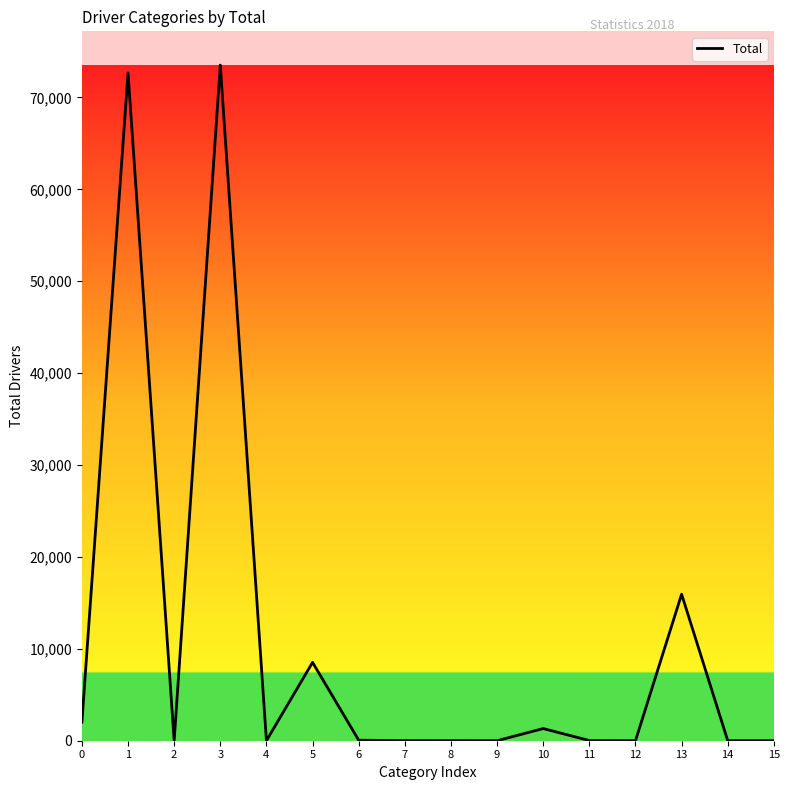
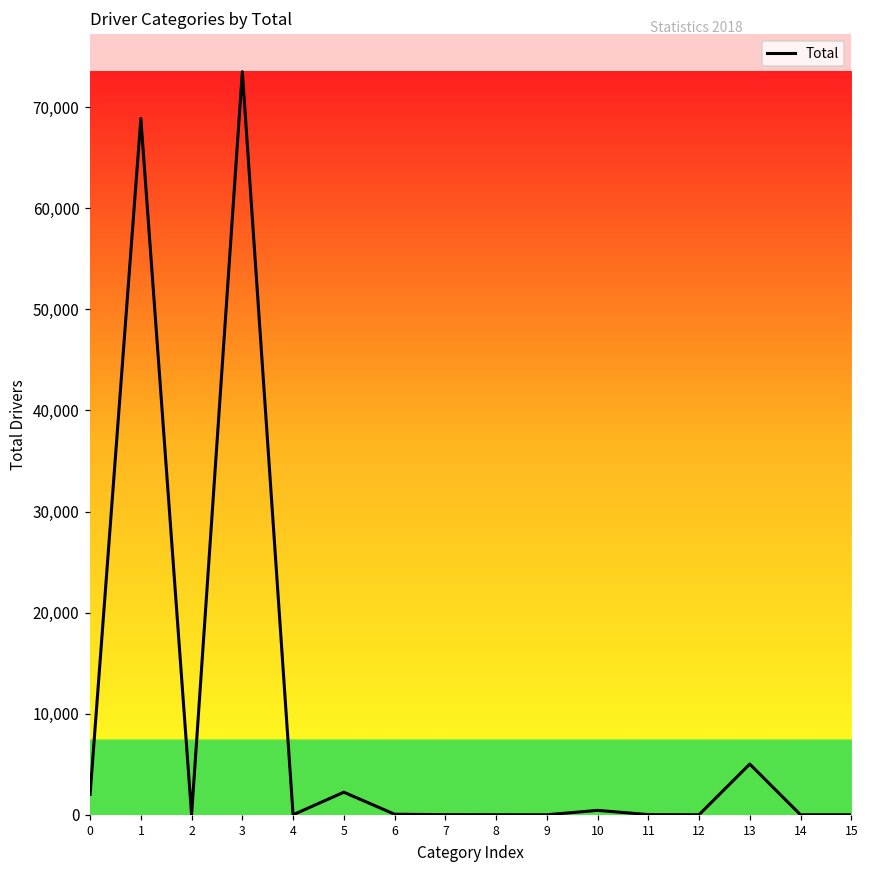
1: 73,000 -> 69,000
5: 9,000 -> 2,000
10: 1,000 -> 0
13: 16,000 -> 5,000
